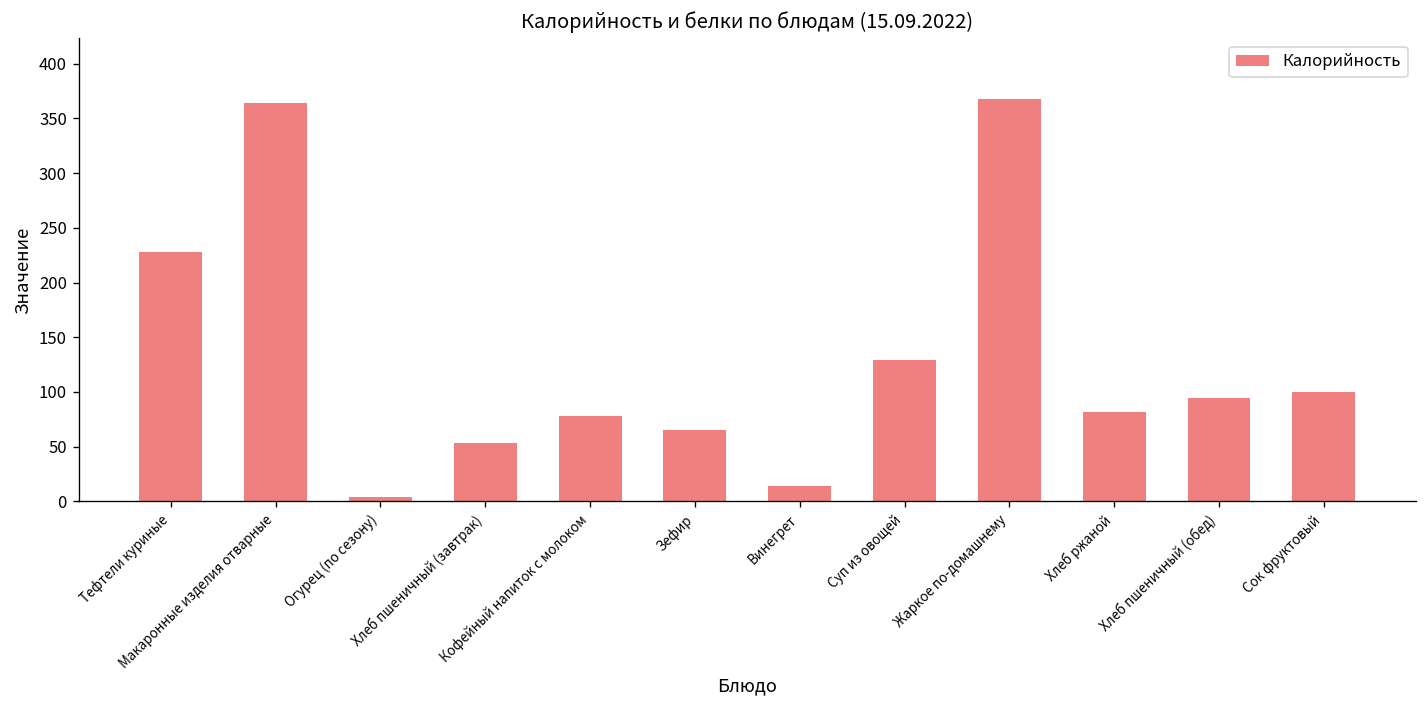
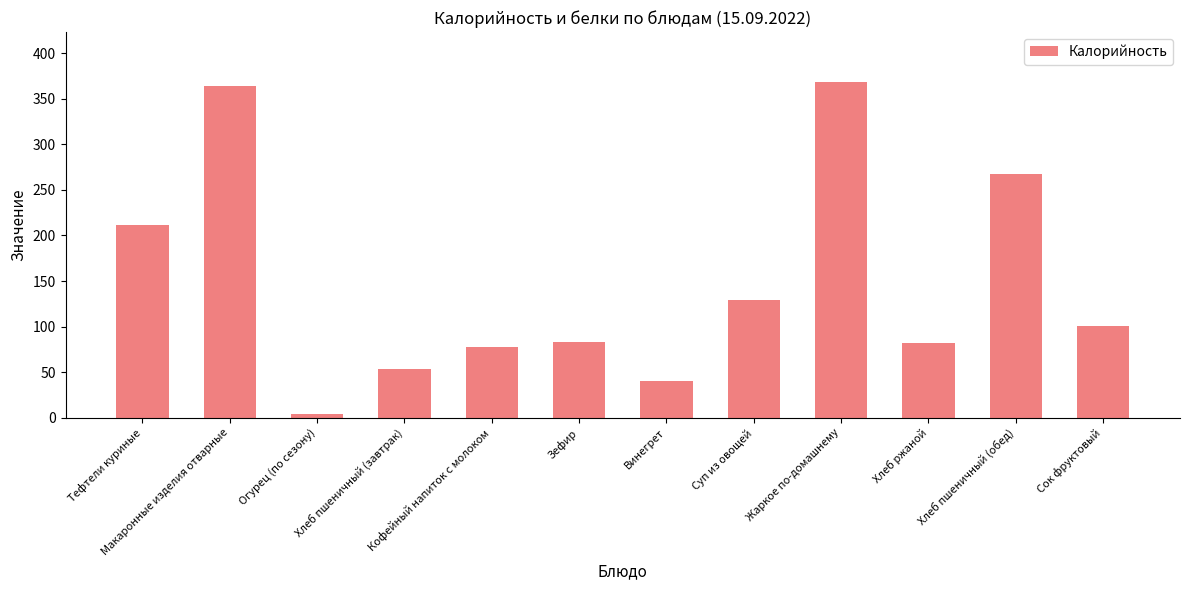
Тефтели куриные: 230 -> 210
Зефир: 70 -> 80
Винегрет: 10 -> 40
Хлеб пшеничный (обед): 90 -> 270
